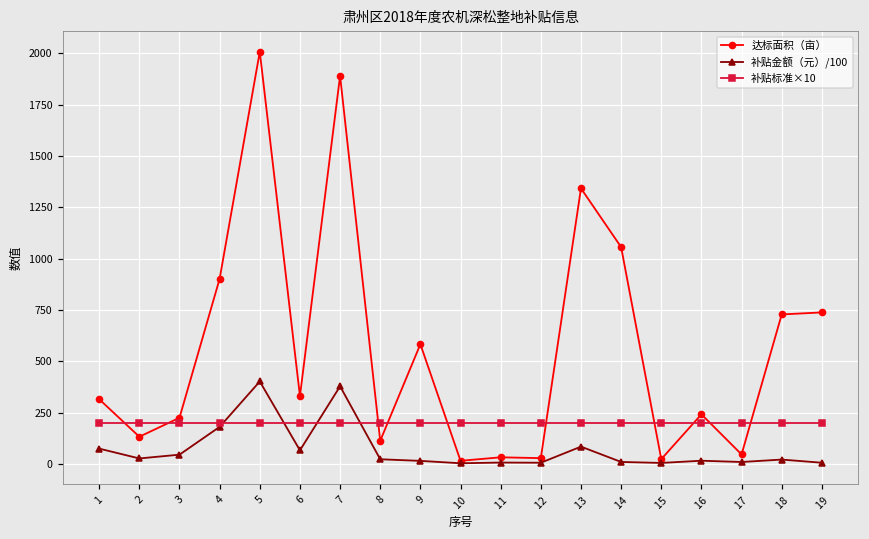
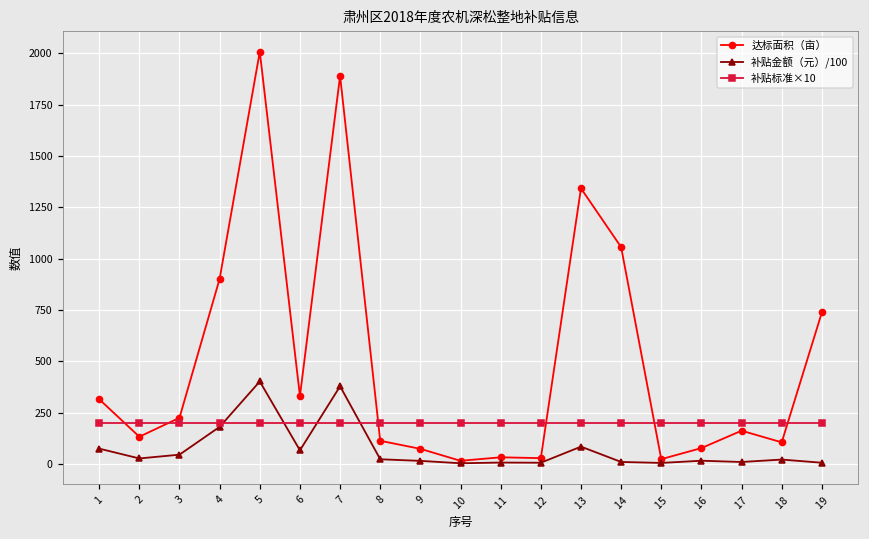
达标面积（亩）, 9: 580 -> 70
达标面积（亩）, 16: 240 -> 80
达标面积（亩）, 17: 50 -> 160
达标面积（亩）, 18: 730 -> 110
